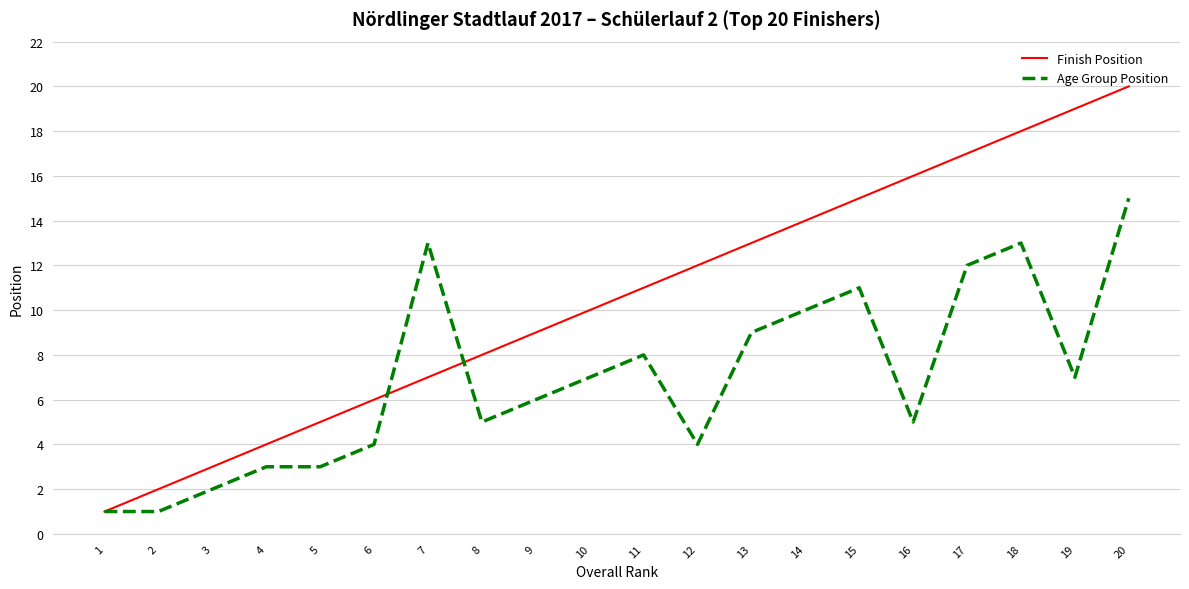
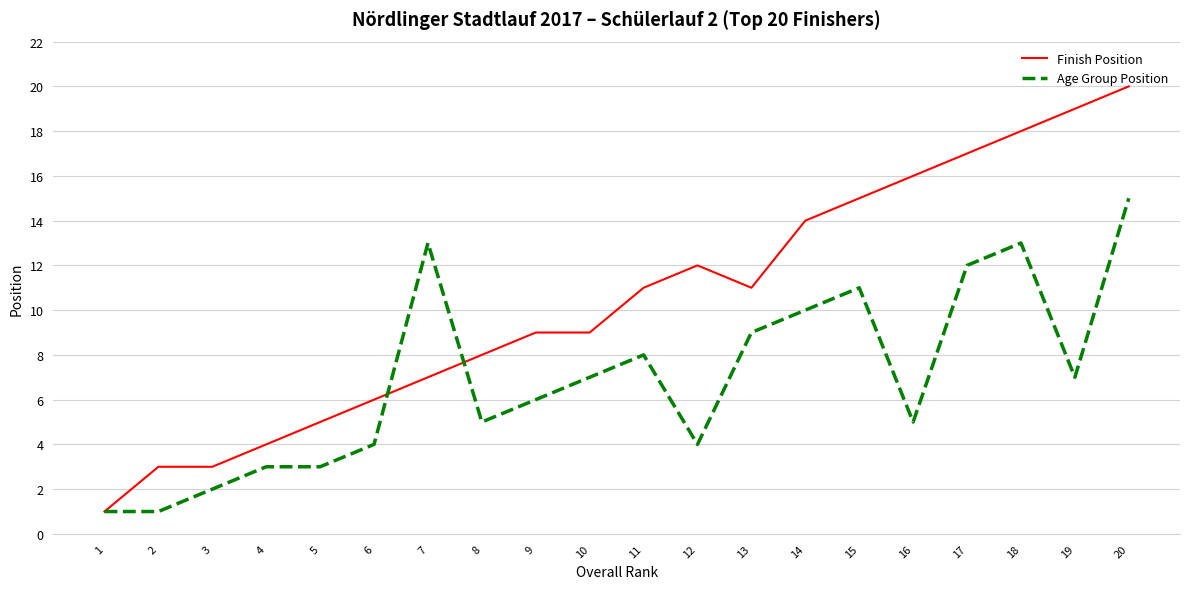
Finish Position, 2: 2 -> 3
Finish Position, 10: 10 -> 9
Finish Position, 13: 13 -> 11
